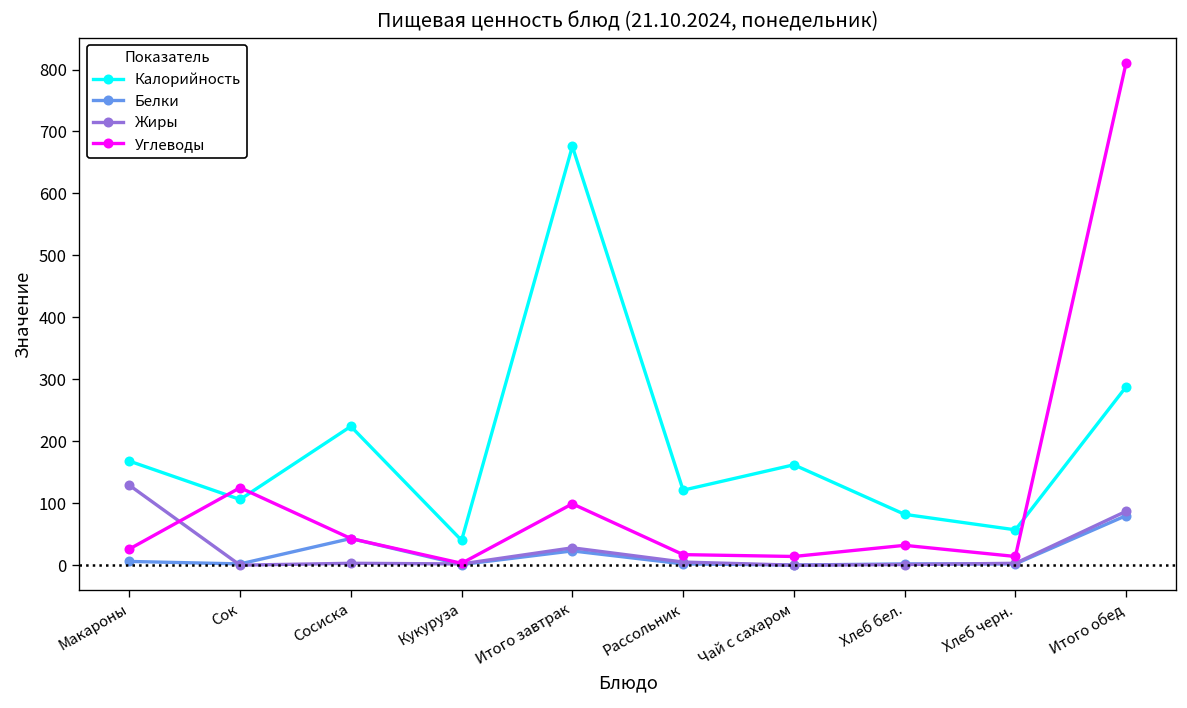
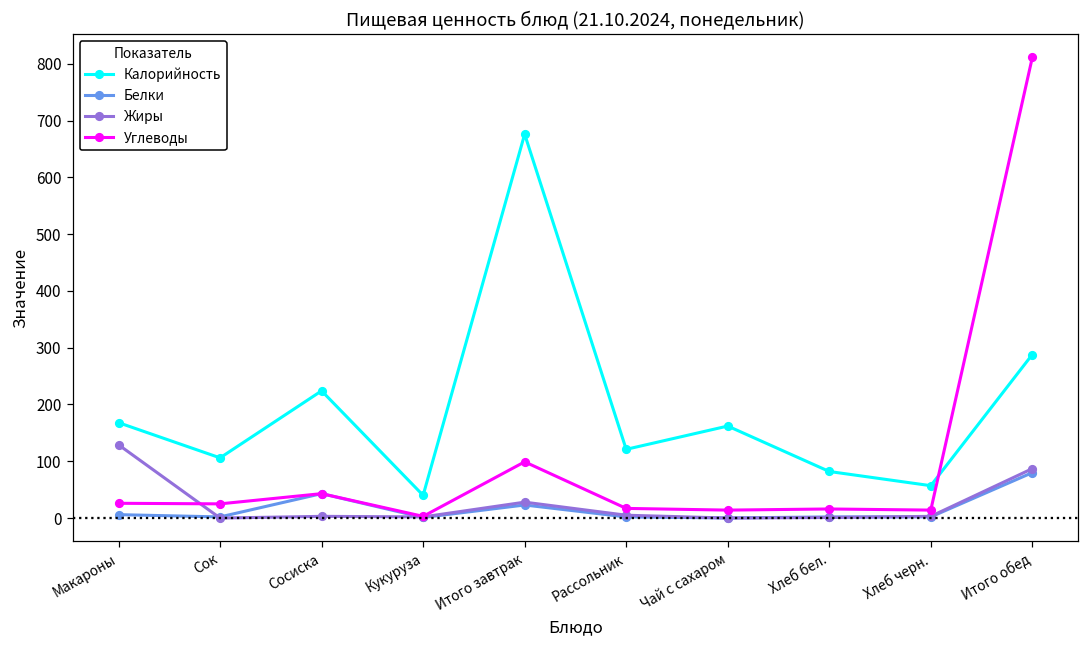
Углеводы, Сок: 130 -> 30
Углеводы, Хлеб бел.: 30 -> 20
